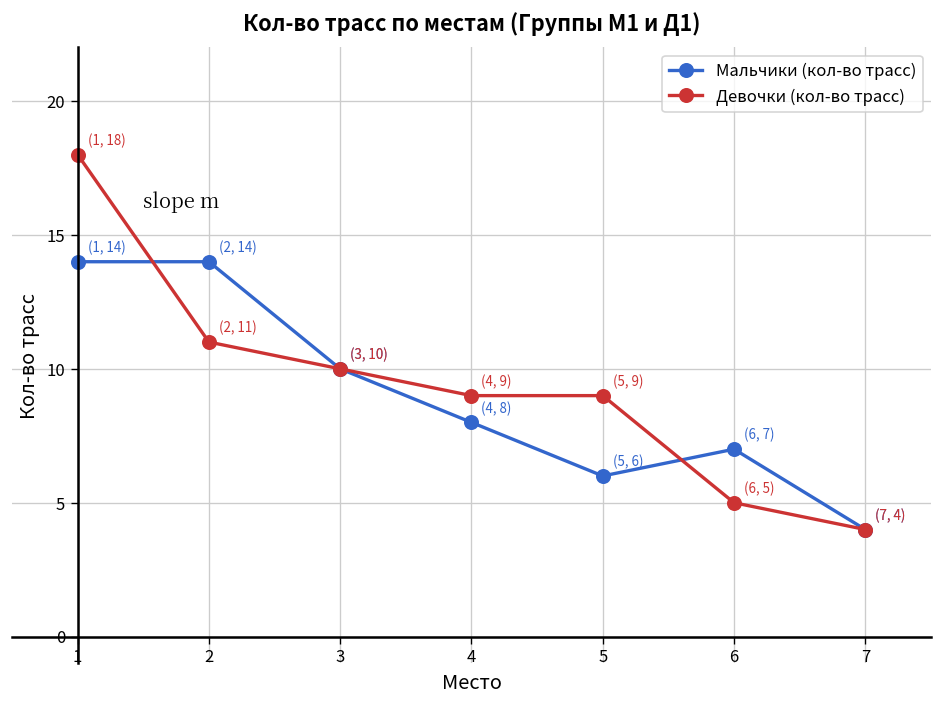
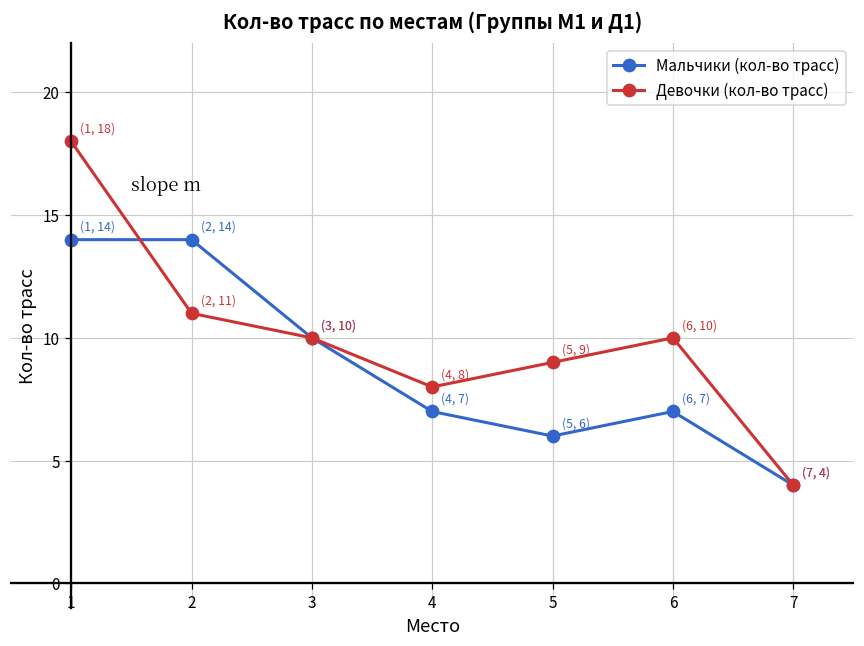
Мальчики (кол-во трасс), 4: 8 -> 7
Девочки (кол-во трасс), 4: 9 -> 8
Девочки (кол-во трасс), 6: 5 -> 10
